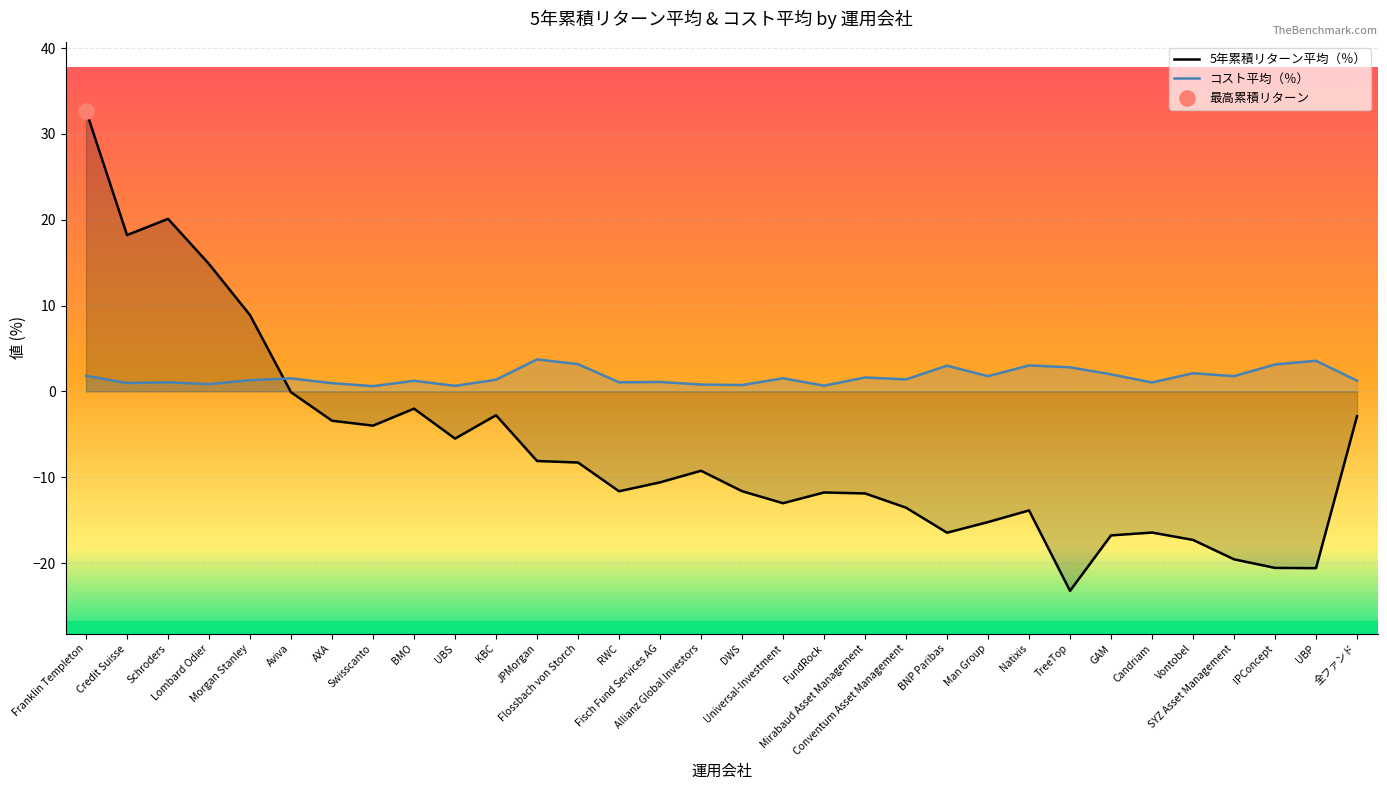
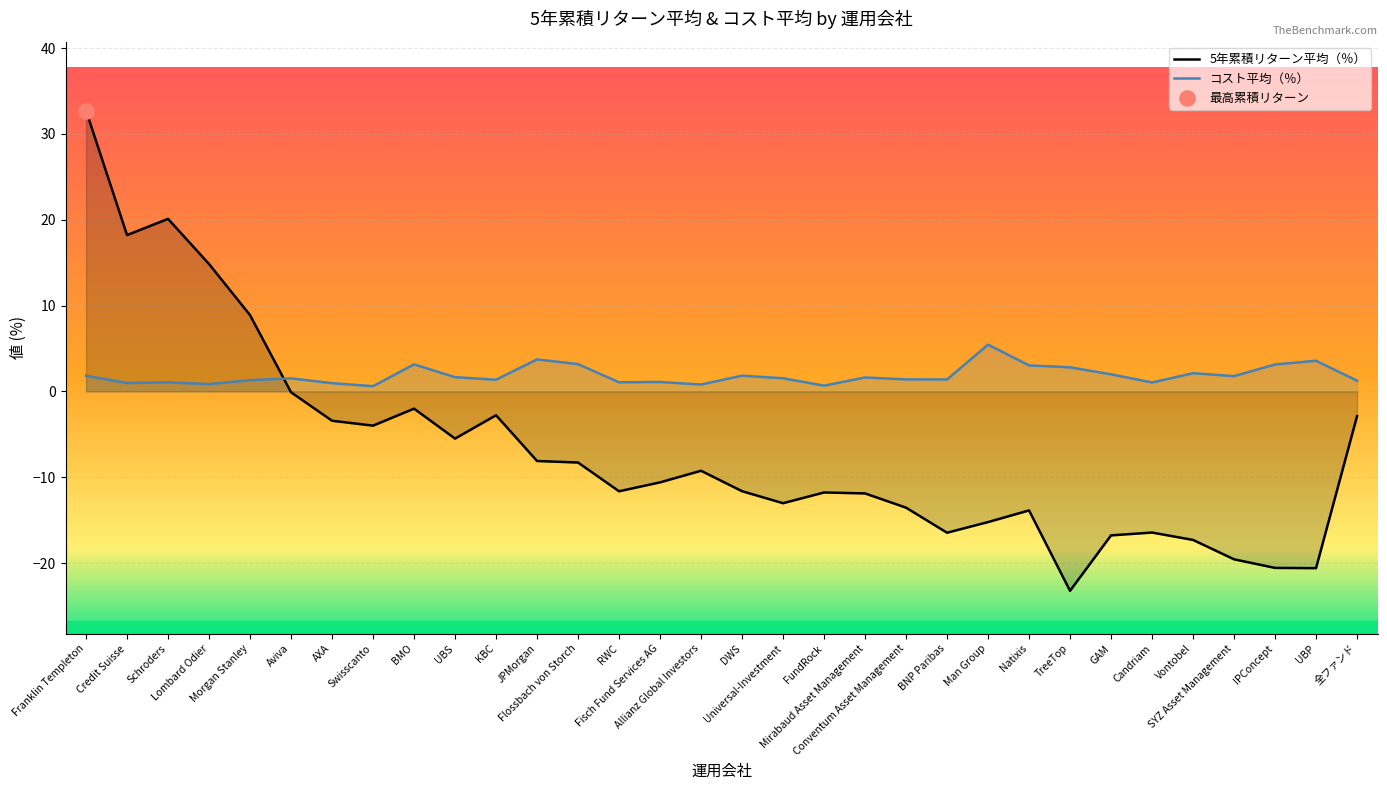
コスト平均（％）, BMO: 1 -> 3
コスト平均（％）, UBS: 1 -> 2
コスト平均（％）, DWS: 1 -> 2
コスト平均（％）, BNP Paribas: 3 -> 1
コスト平均（％）, Man Group: 2 -> 5
